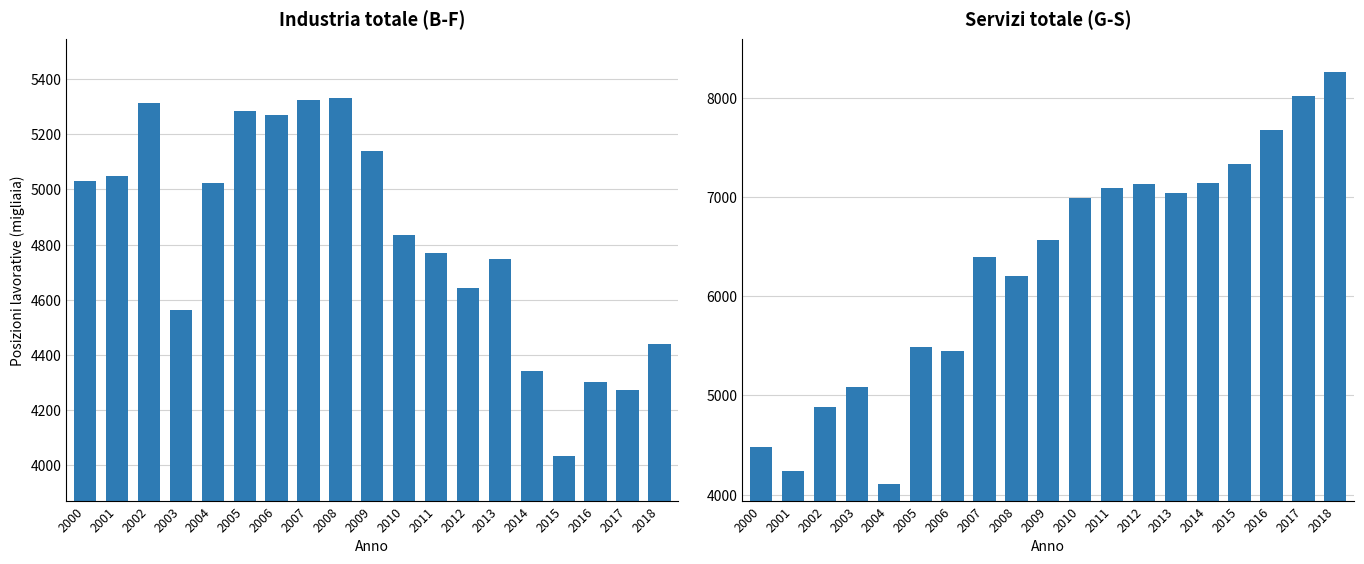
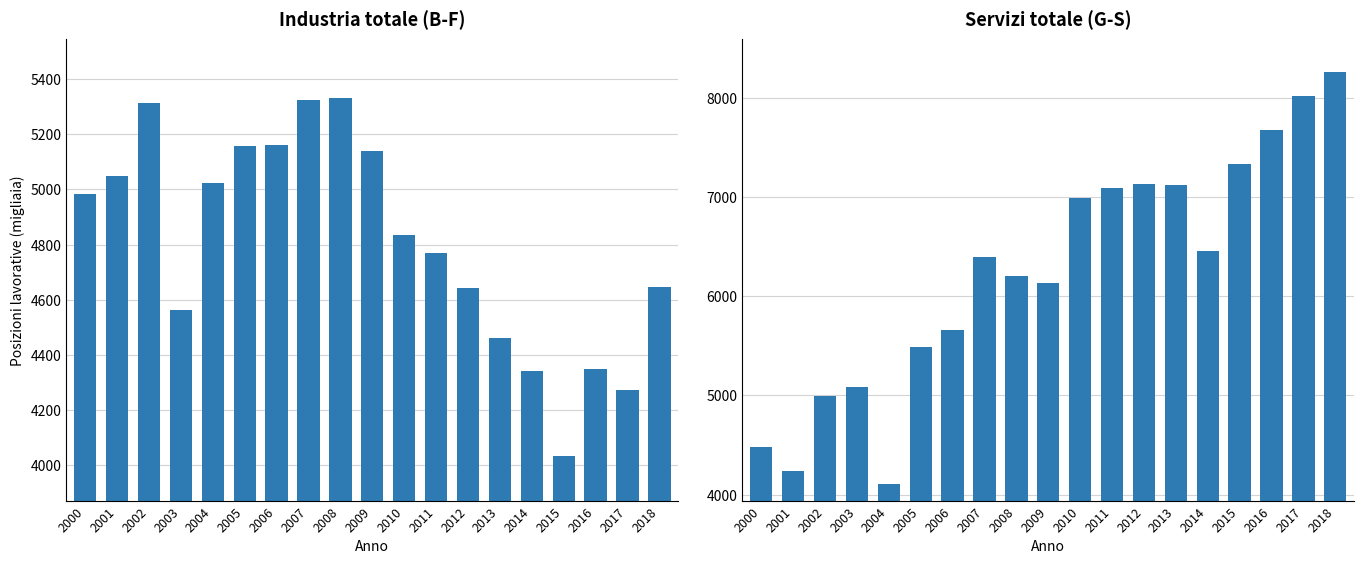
Industria totale (B-F), 2000: 5030 -> 4980
Industria totale (B-F), 2005: 5280 -> 5160
Industria totale (B-F), 2006: 5270 -> 5160
Industria totale (B-F), 2013: 4750 -> 4460
Industria totale (B-F), 2016: 4300 -> 4350
Industria totale (B-F), 2018: 4440 -> 4650
Servizi totale (G-S), 2002: 4900 -> 5000
Servizi totale (G-S), 2006: 5400 -> 5700
Servizi totale (G-S), 2009: 6600 -> 6100
Servizi totale (G-S), 2013: 7000 -> 7100
Servizi totale (G-S), 2014: 7100 -> 6500
